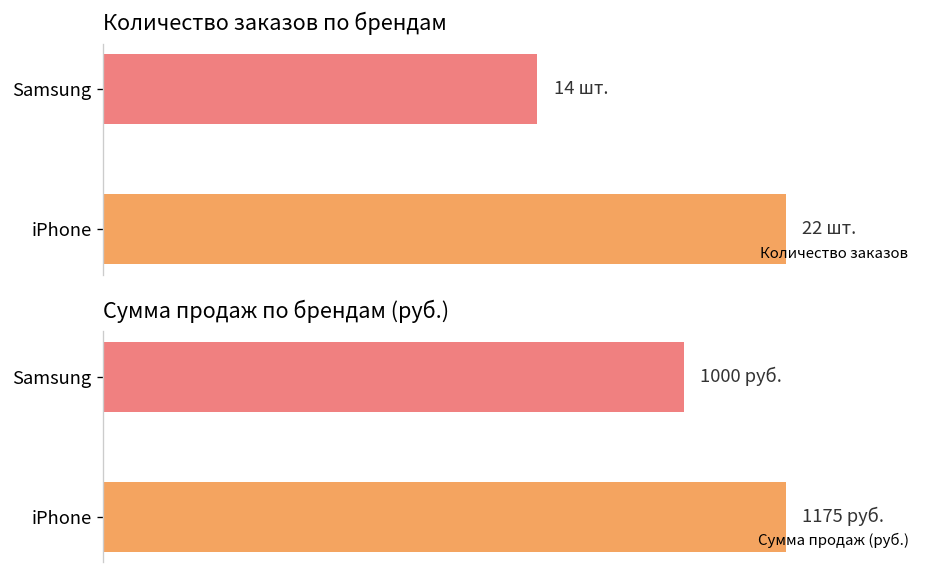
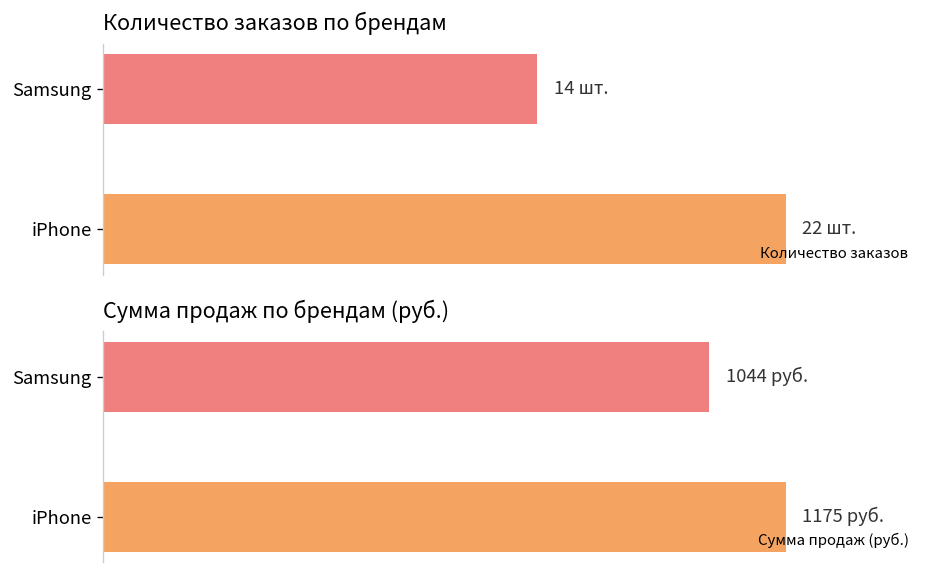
Сумма продаж по брендам (руб.), Samsung: 1000 -> 1044
